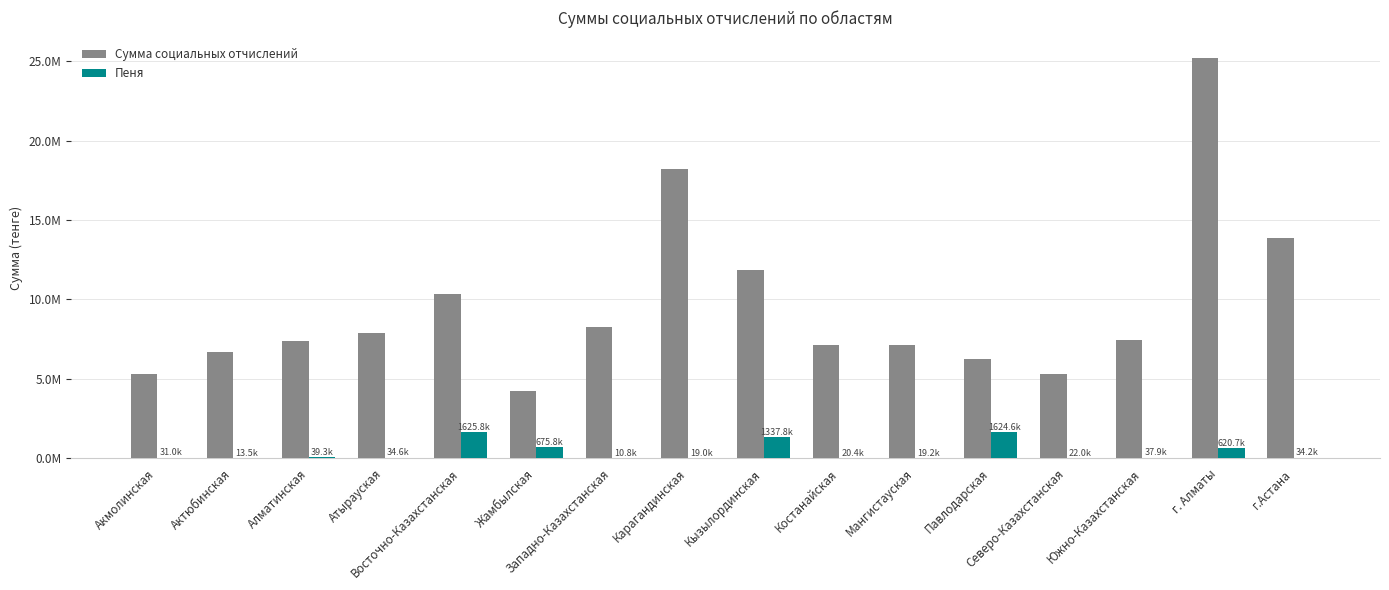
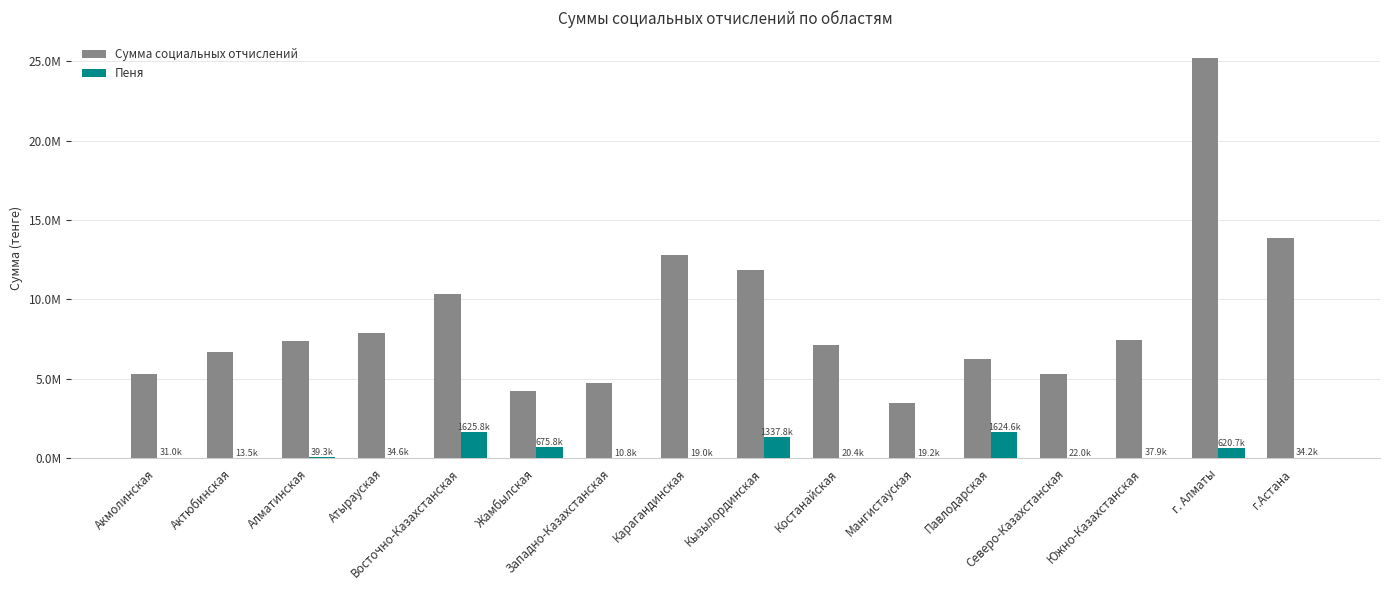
Сумма социальных отчислений, Западно-Казахстанская: 8300000 -> 4800000
Сумма социальных отчислений, Карагандинская: 18200000 -> 12800000
Сумма социальных отчислений, Мангистауская: 7100000 -> 3500000
